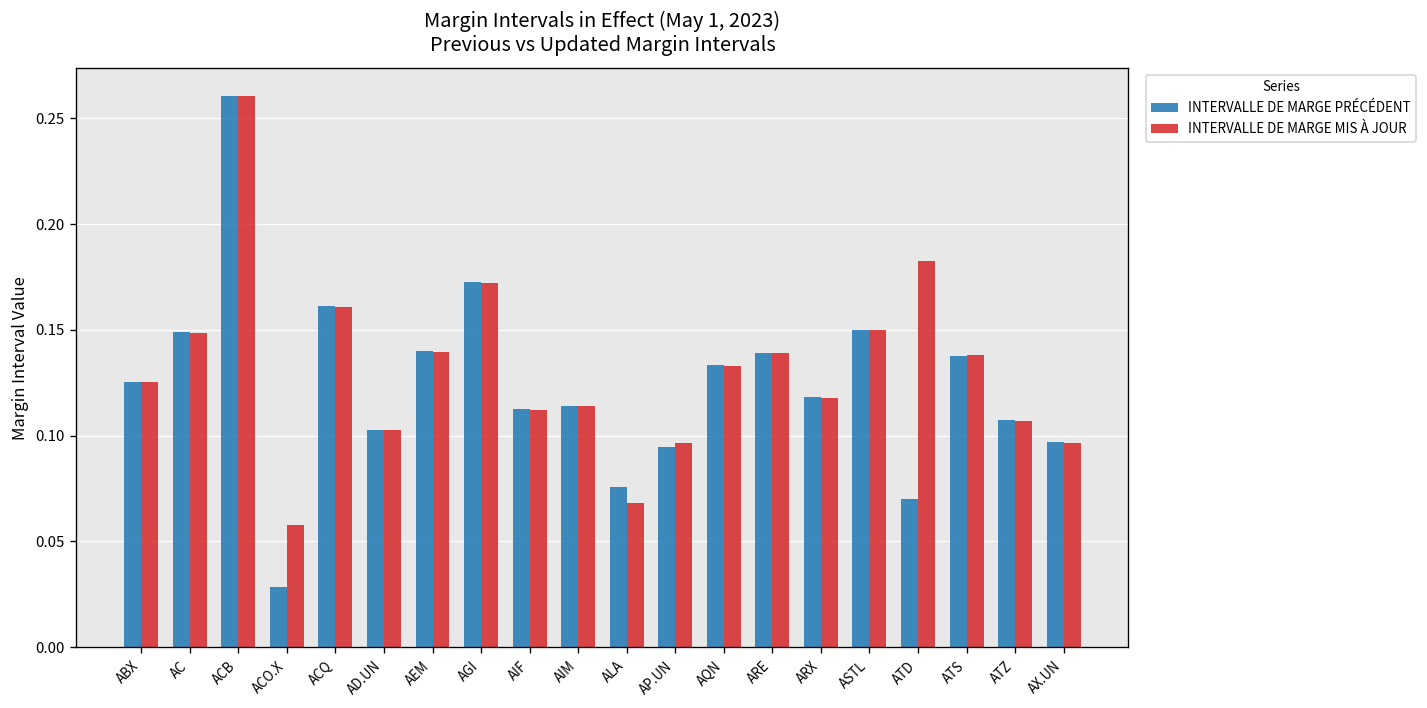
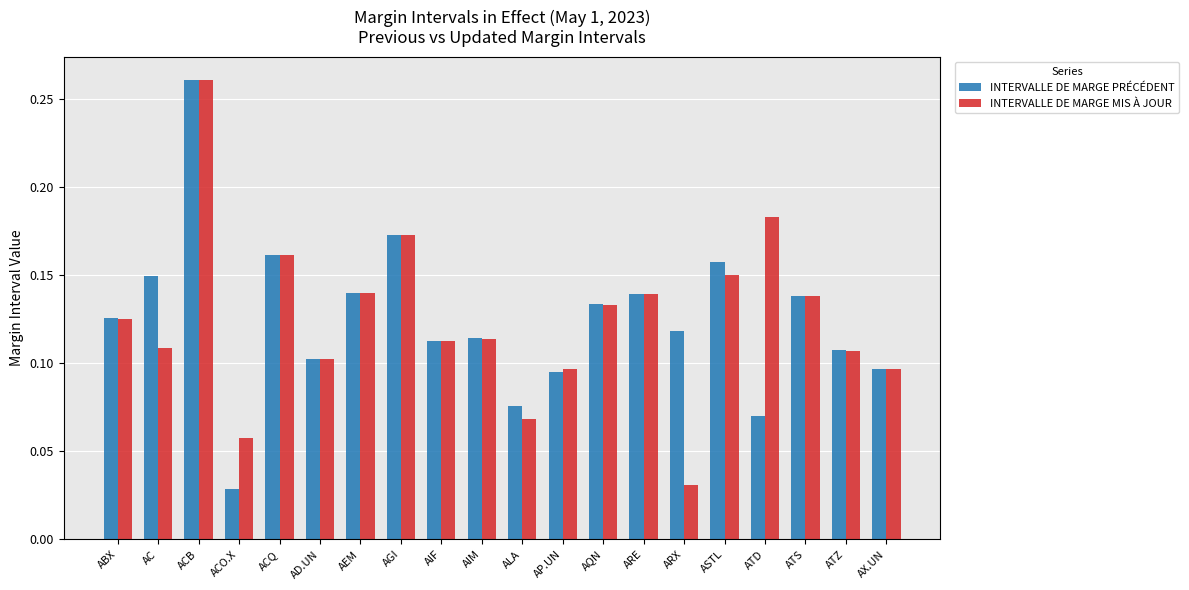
INTERVALLE DE MARGE MIS À JOUR, AC: 0.149 -> 0.109
INTERVALLE DE MARGE MIS À JOUR, ARX: 0.118 -> 0.031
INTERVALLE DE MARGE PRÉCÉDENT, ASTL: 0.150 -> 0.157
